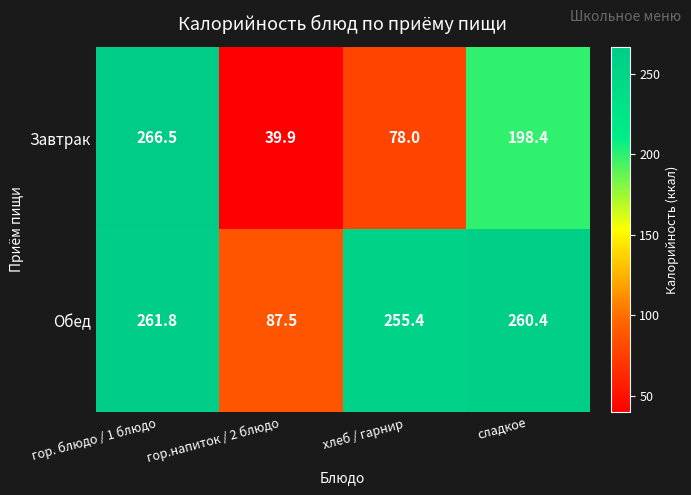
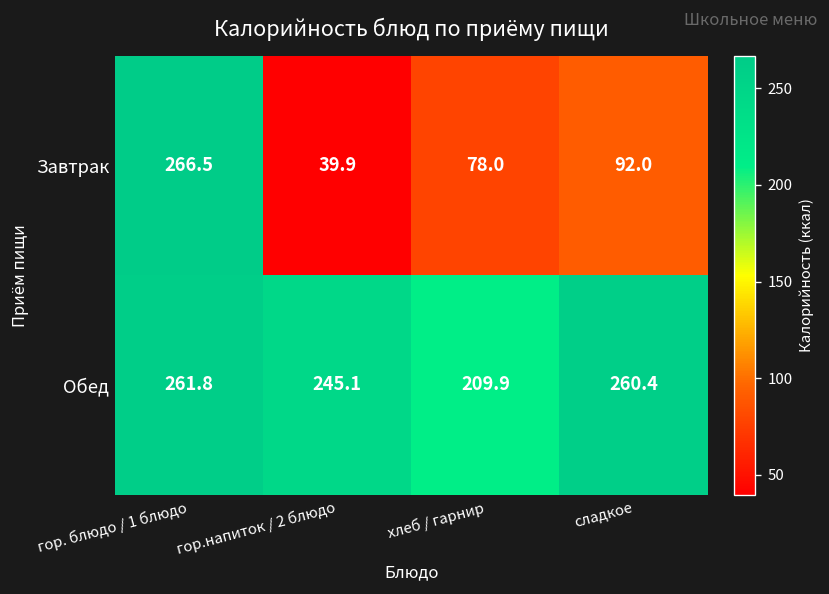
Завтрак, сладкое: 198.4 -> 92.0
Обед, гор.напиток / 2 блюдо: 87.5 -> 245.1
Обед, хлеб / гарнир: 255.4 -> 209.9
